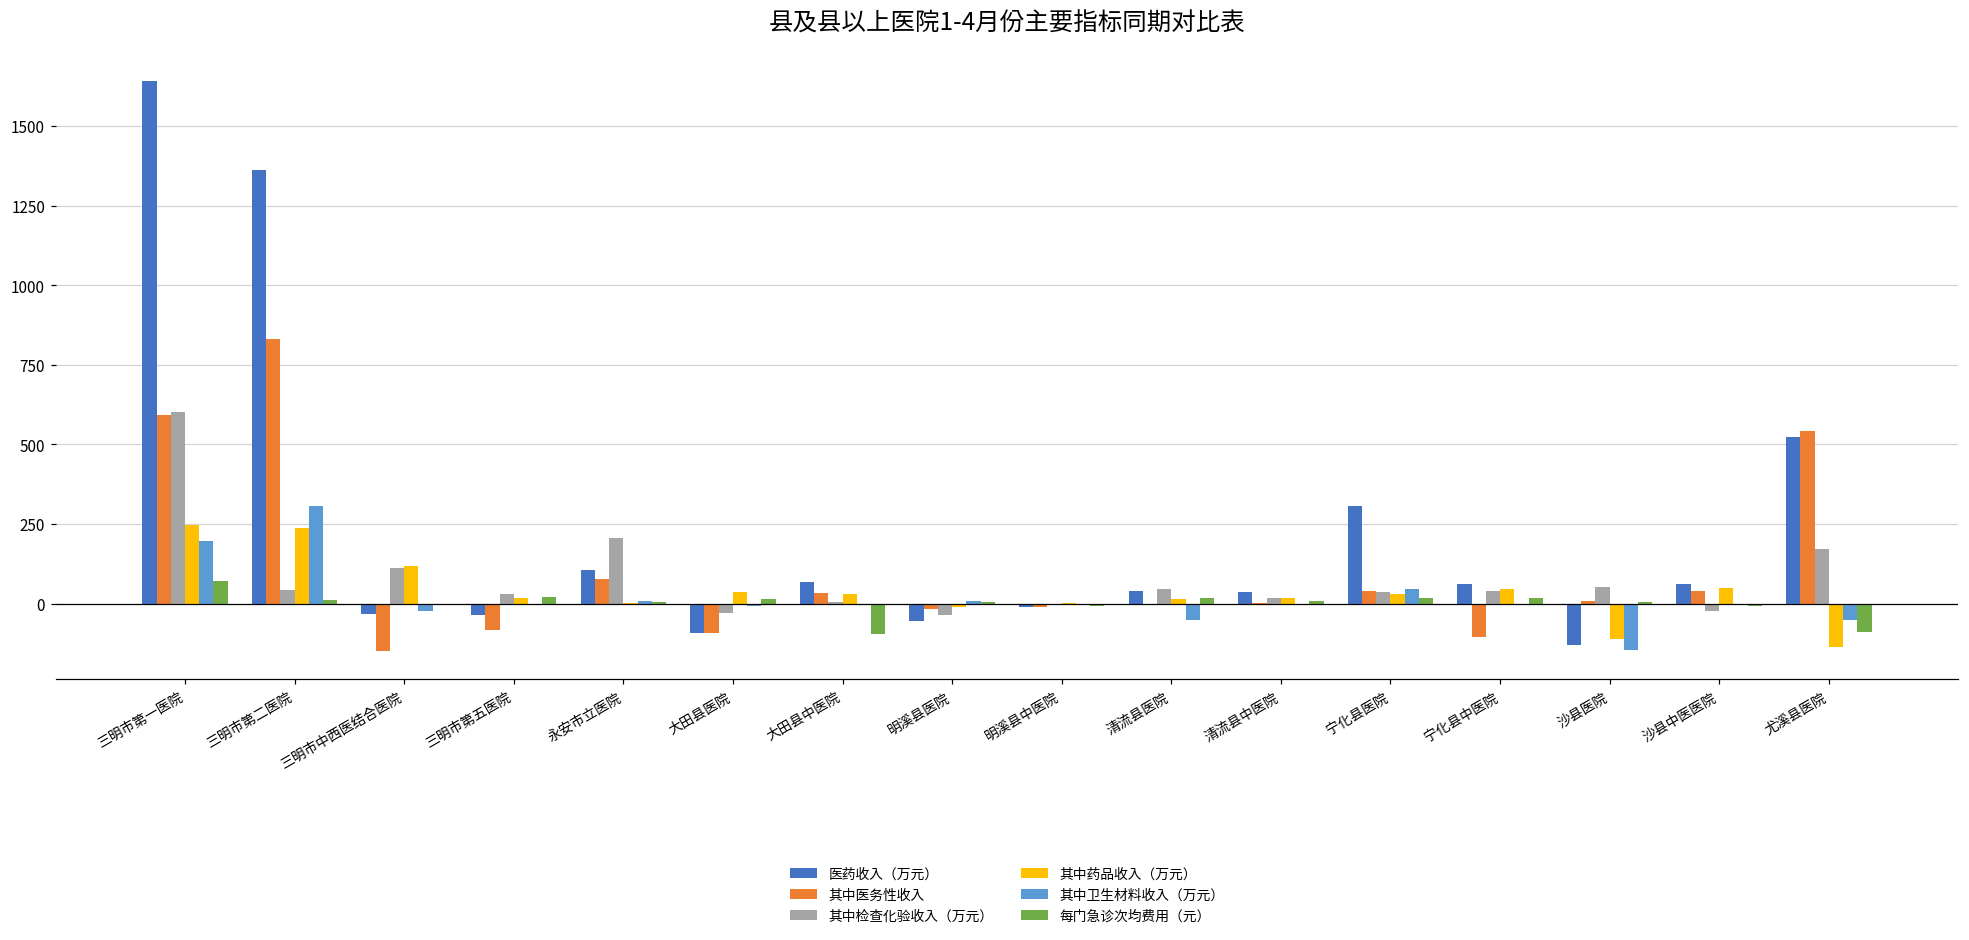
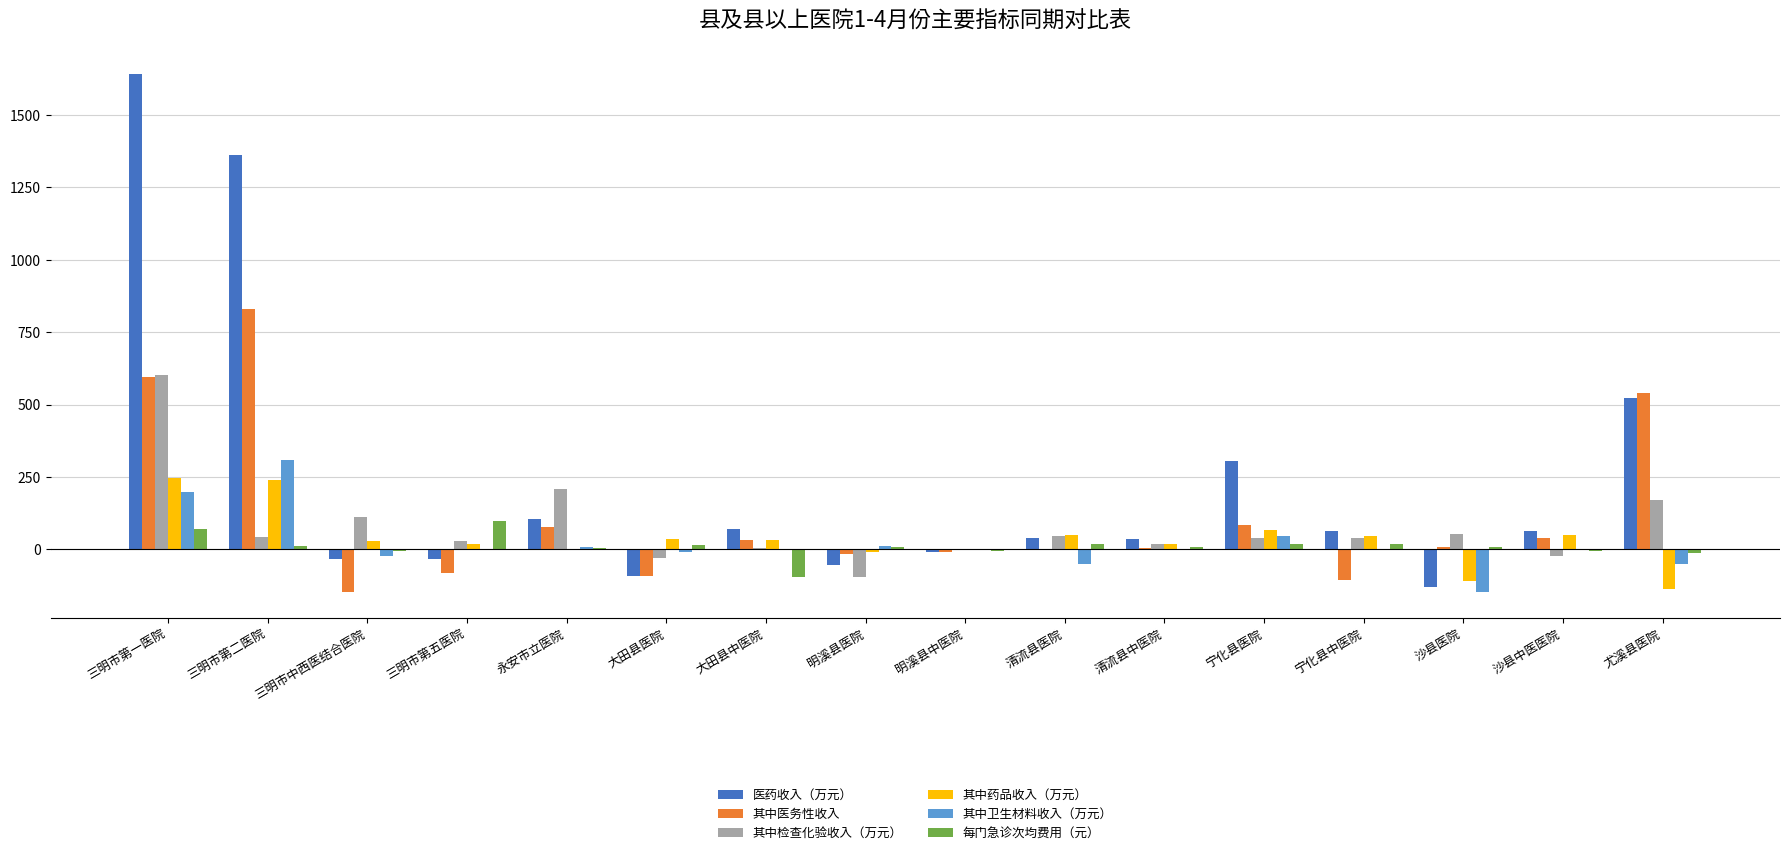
其中药品收入（万元）, 三明市中西医结合医院: 120 -> 30
每门急诊次均费用（元）, 三明市第五医院: 20 -> 100
其中检查化验收入（万元）, 明溪县医院: -40 -> -100
其中药品收入（万元）, 清流县医院: 20 -> 50
其中医务性收入, 宁化县医院: 40 -> 80
其中药品收入（万元）, 宁化县医院: 30 -> 70
每门急诊次均费用（元）, 尤溪县医院: -90 -> -10
